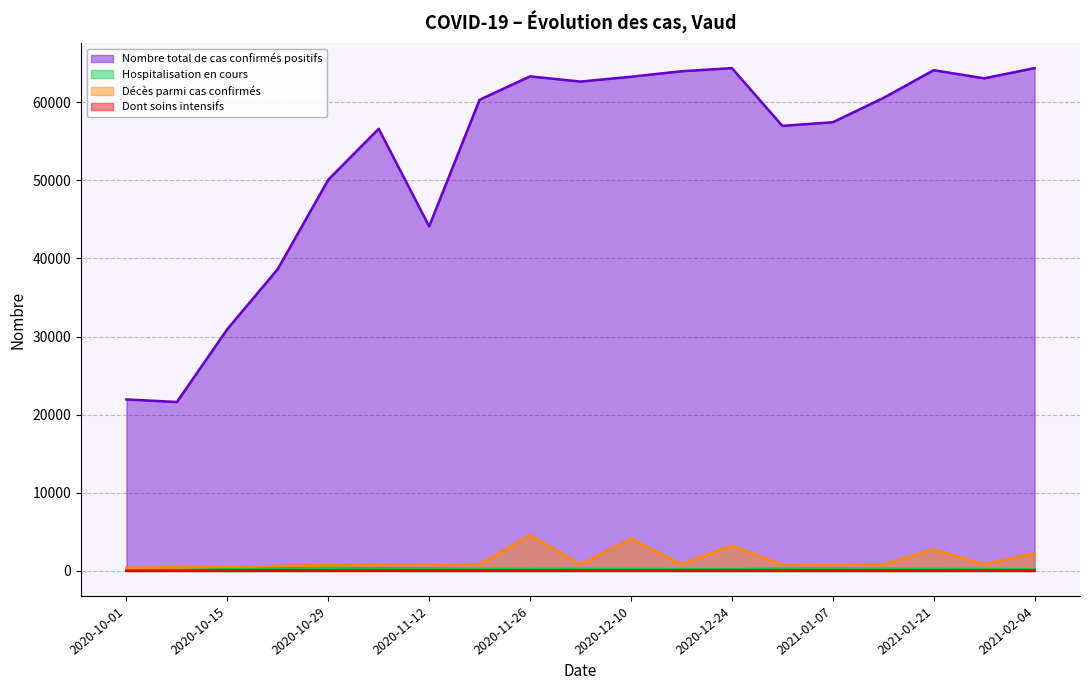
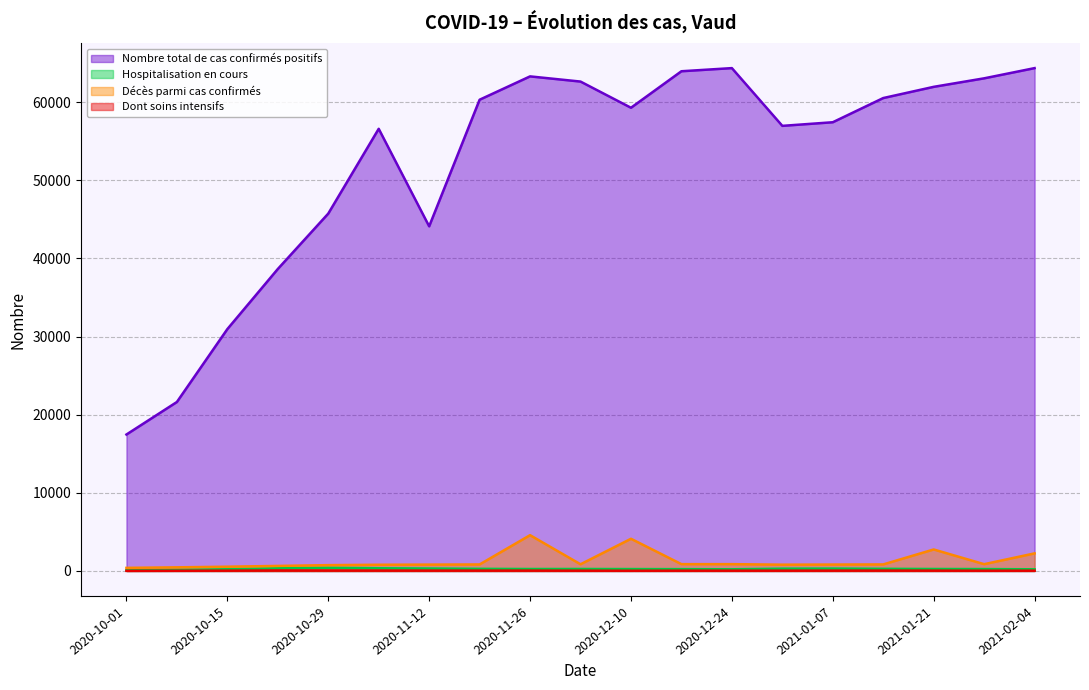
Nombre total de cas confirmés positifs, 2020-10-01: 22000 -> 17000
Nombre total de cas confirmés positifs, 2020-10-29: 50000 -> 46000
Nombre total de cas confirmés positifs, 2020-12-10: 63000 -> 59000
Décès parmi cas confirmés, 2020-12-24: 3000 -> 1000
Nombre total de cas confirmés positifs, 2021-01-21: 64000 -> 62000
